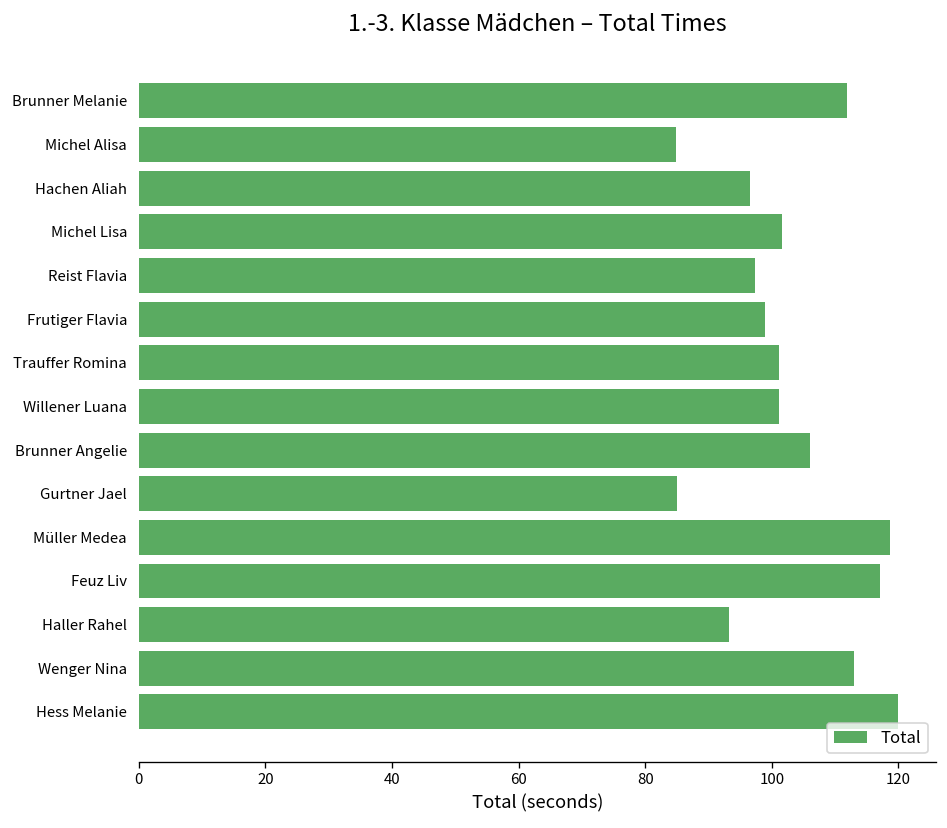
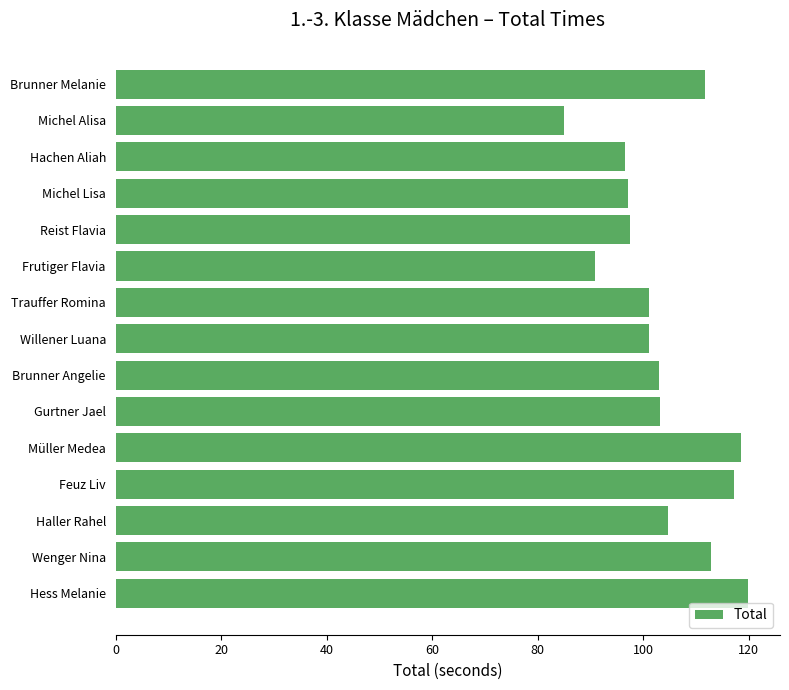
Michel Lisa: 102 -> 97
Frutiger Flavia: 99 -> 91
Brunner Angelie: 106 -> 103
Gurtner Jael: 85 -> 103
Haller Rahel: 93 -> 105
